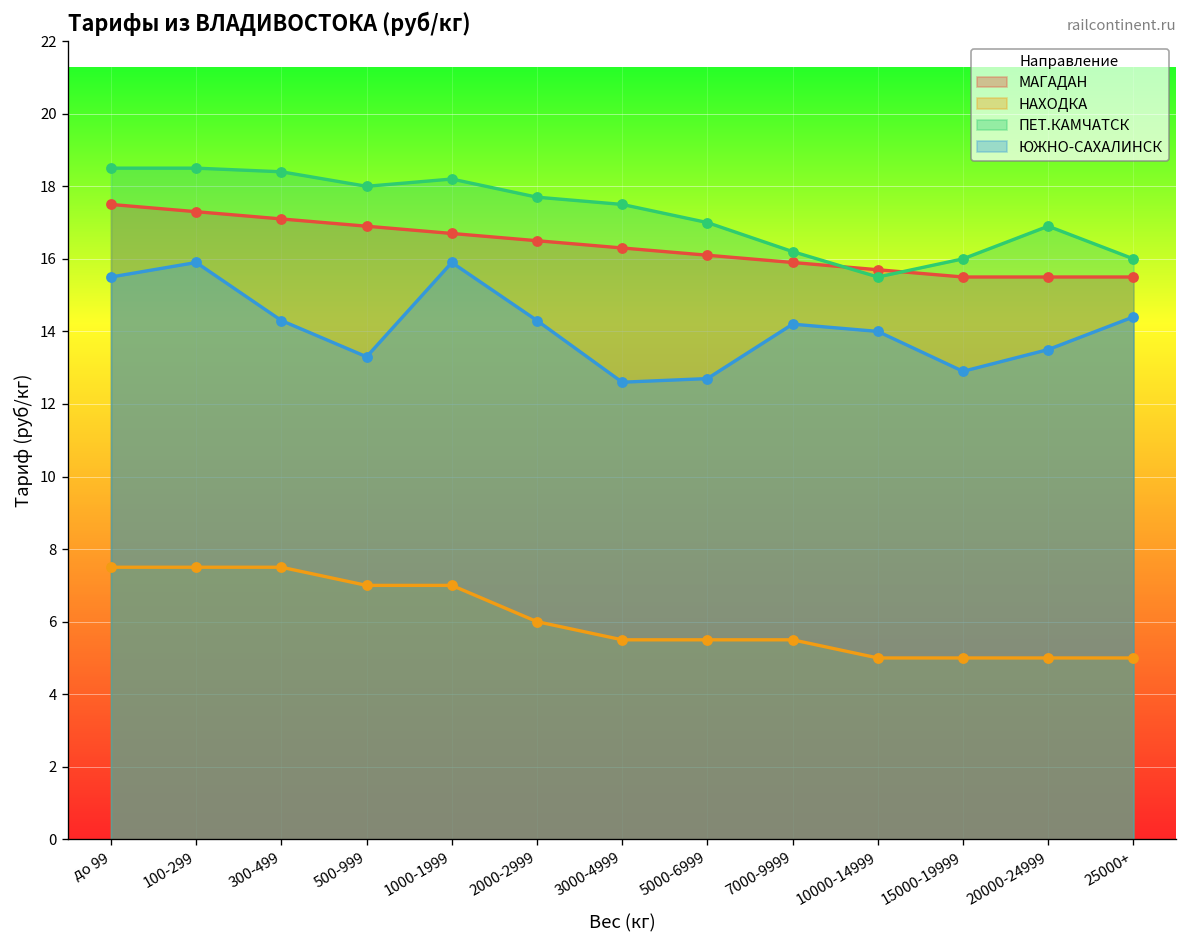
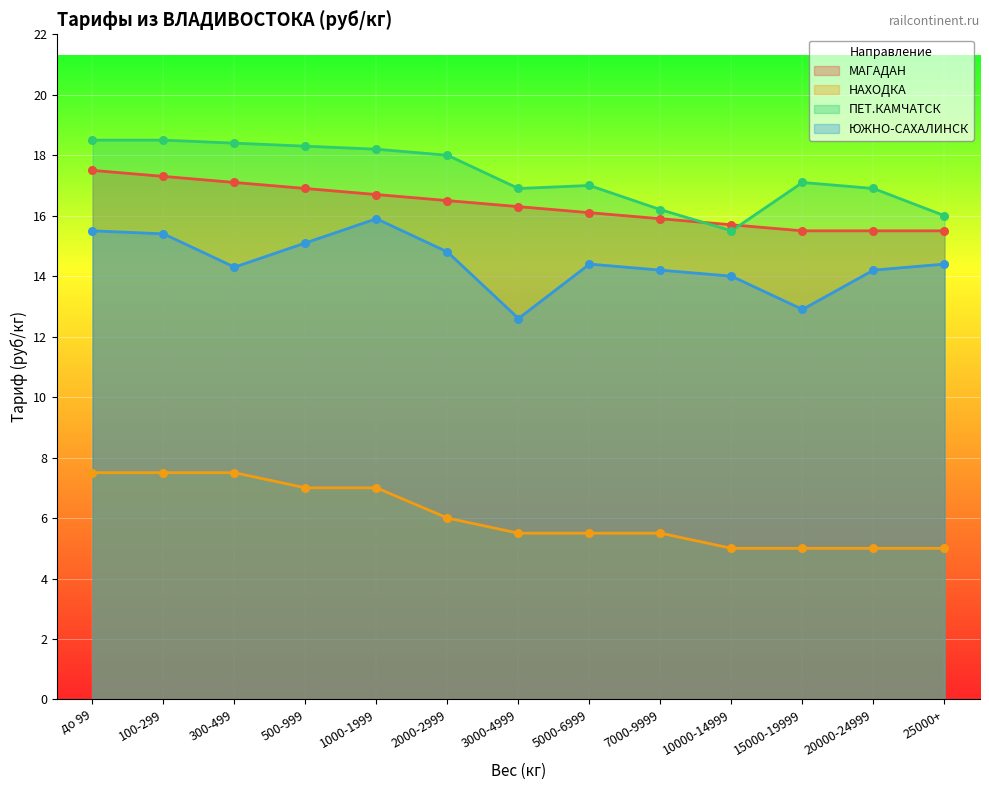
ЮЖНО-САХАЛИНСК, 100-299: 15.9 -> 15.4
ПЕТ.КАМЧАТСК, 500-999: 18.0 -> 18.3
ЮЖНО-САХАЛИНСК, 500-999: 13.3 -> 15.1
ПЕТ.КАМЧАТСК, 2000-2999: 17.7 -> 18.0
ЮЖНО-САХАЛИНСК, 2000-2999: 14.3 -> 14.8
ПЕТ.КАМЧАТСК, 3000-4999: 17.5 -> 16.9
ЮЖНО-САХАЛИНСК, 5000-6999: 12.7 -> 14.4
ПЕТ.КАМЧАТСК, 15000-19999: 16.0 -> 17.1
ЮЖНО-САХАЛИНСК, 20000-24999: 13.5 -> 14.2
